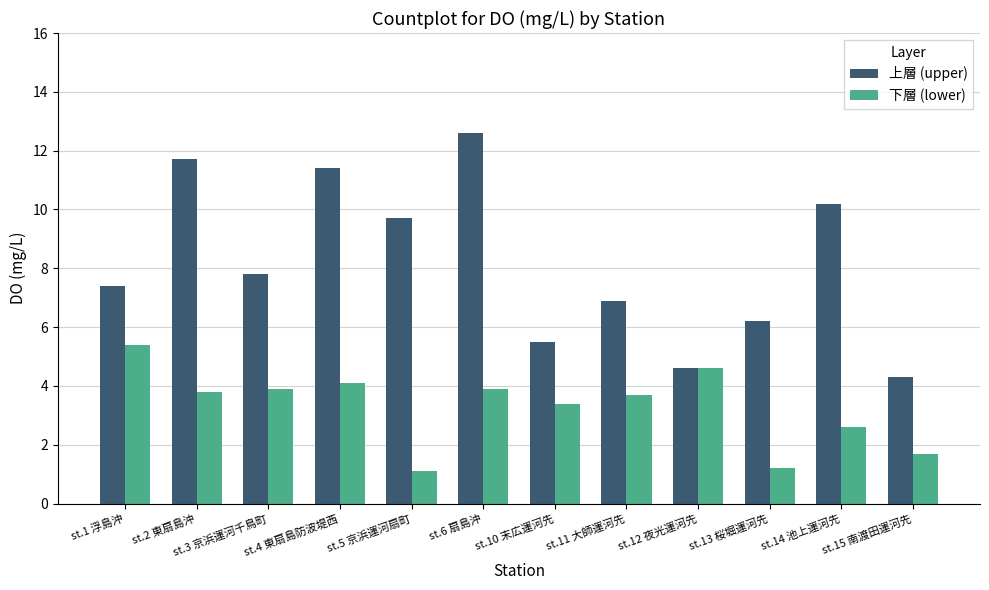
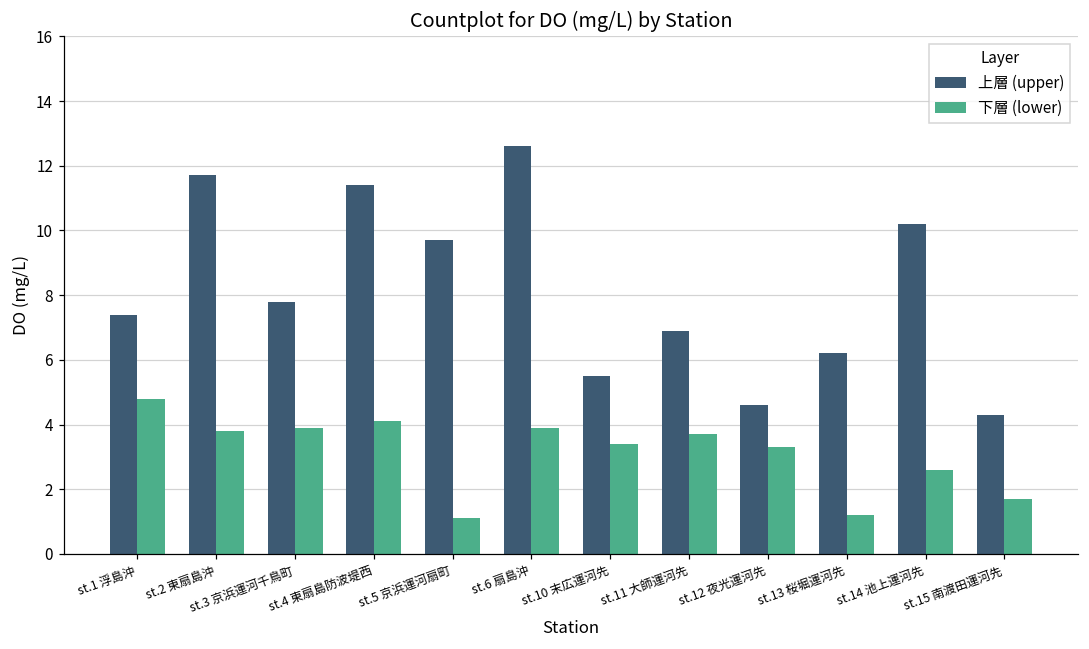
下層 (lower), st.1 浮島沖: 5.4 -> 4.8
下層 (lower), st.12 夜光運河先: 4.6 -> 3.3
